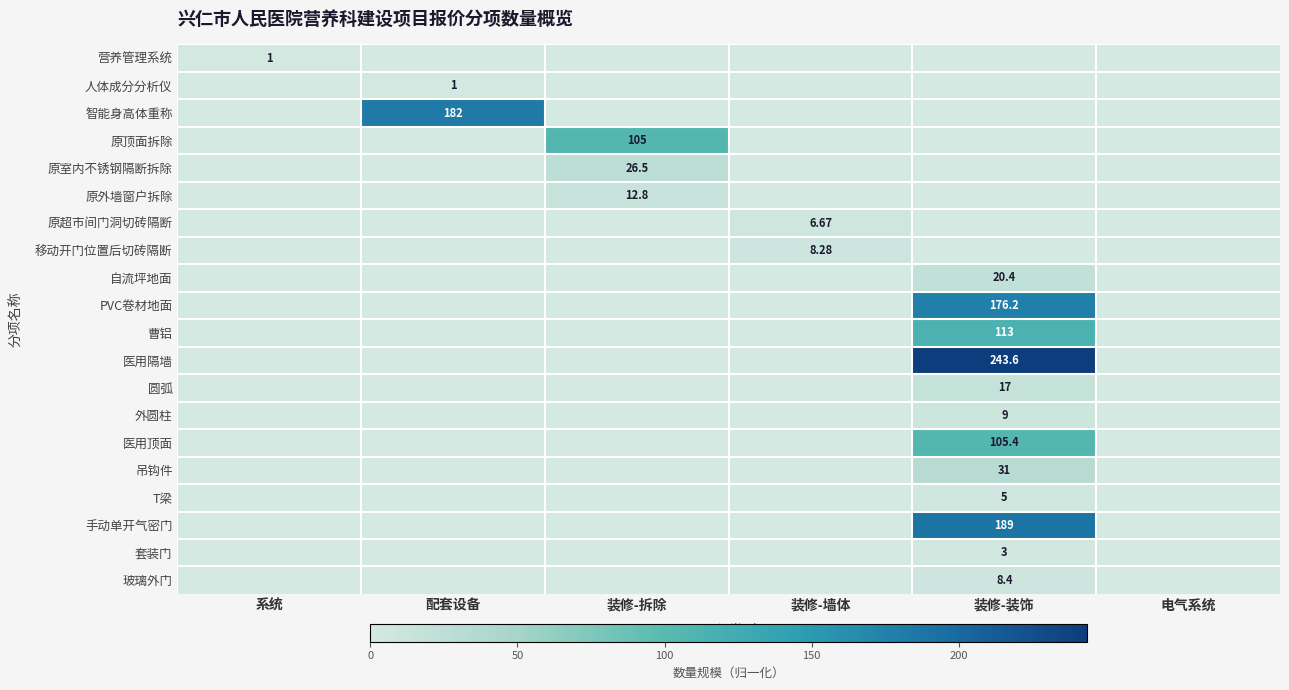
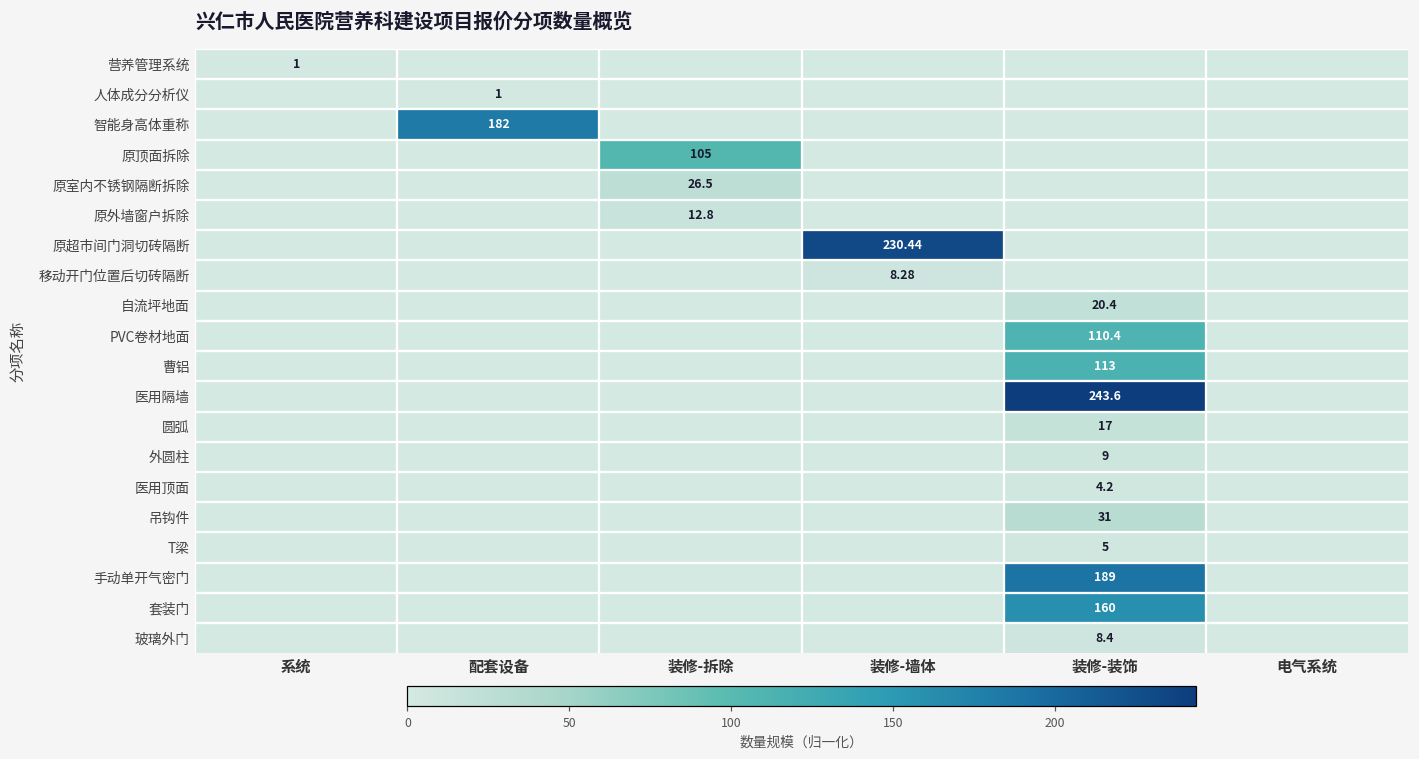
原超市间门洞切砖隔断, 装修-墙体: 6.67 -> 230.44
PVC卷材地面, 装修-装饰: 176.2 -> 110.4
医用顶面, 装修-装饰: 105.4 -> 4.2
套装门, 装修-装饰: 3 -> 160
